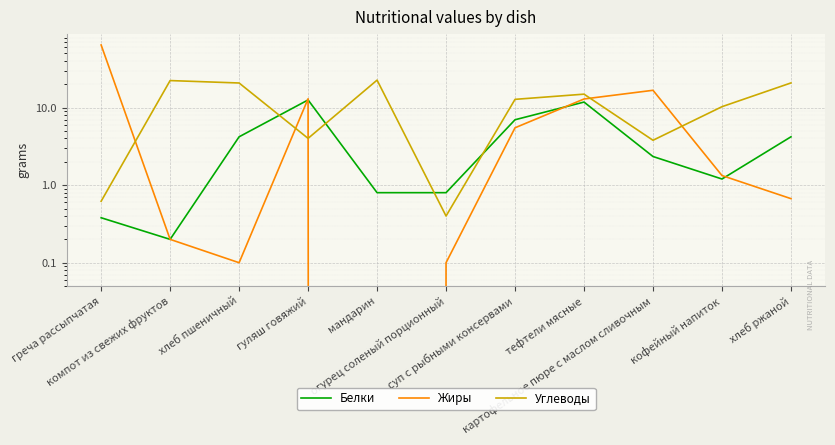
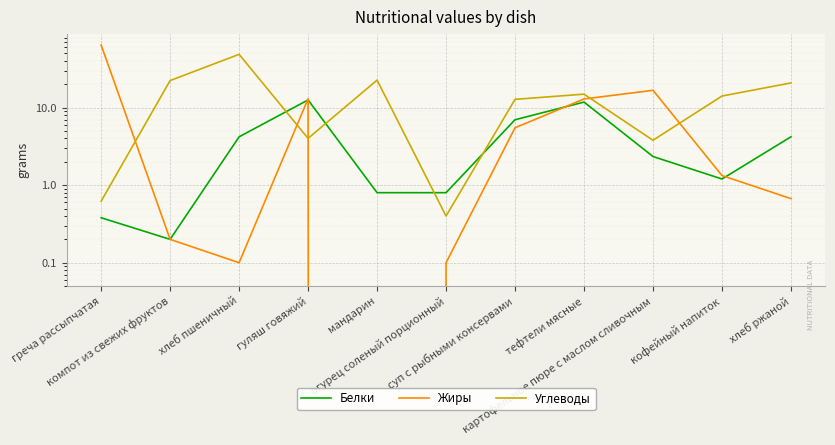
Углеводы, хлеб пшеничный: 21 -> 50
Углеводы, кофейный напиток: 10 -> 14
